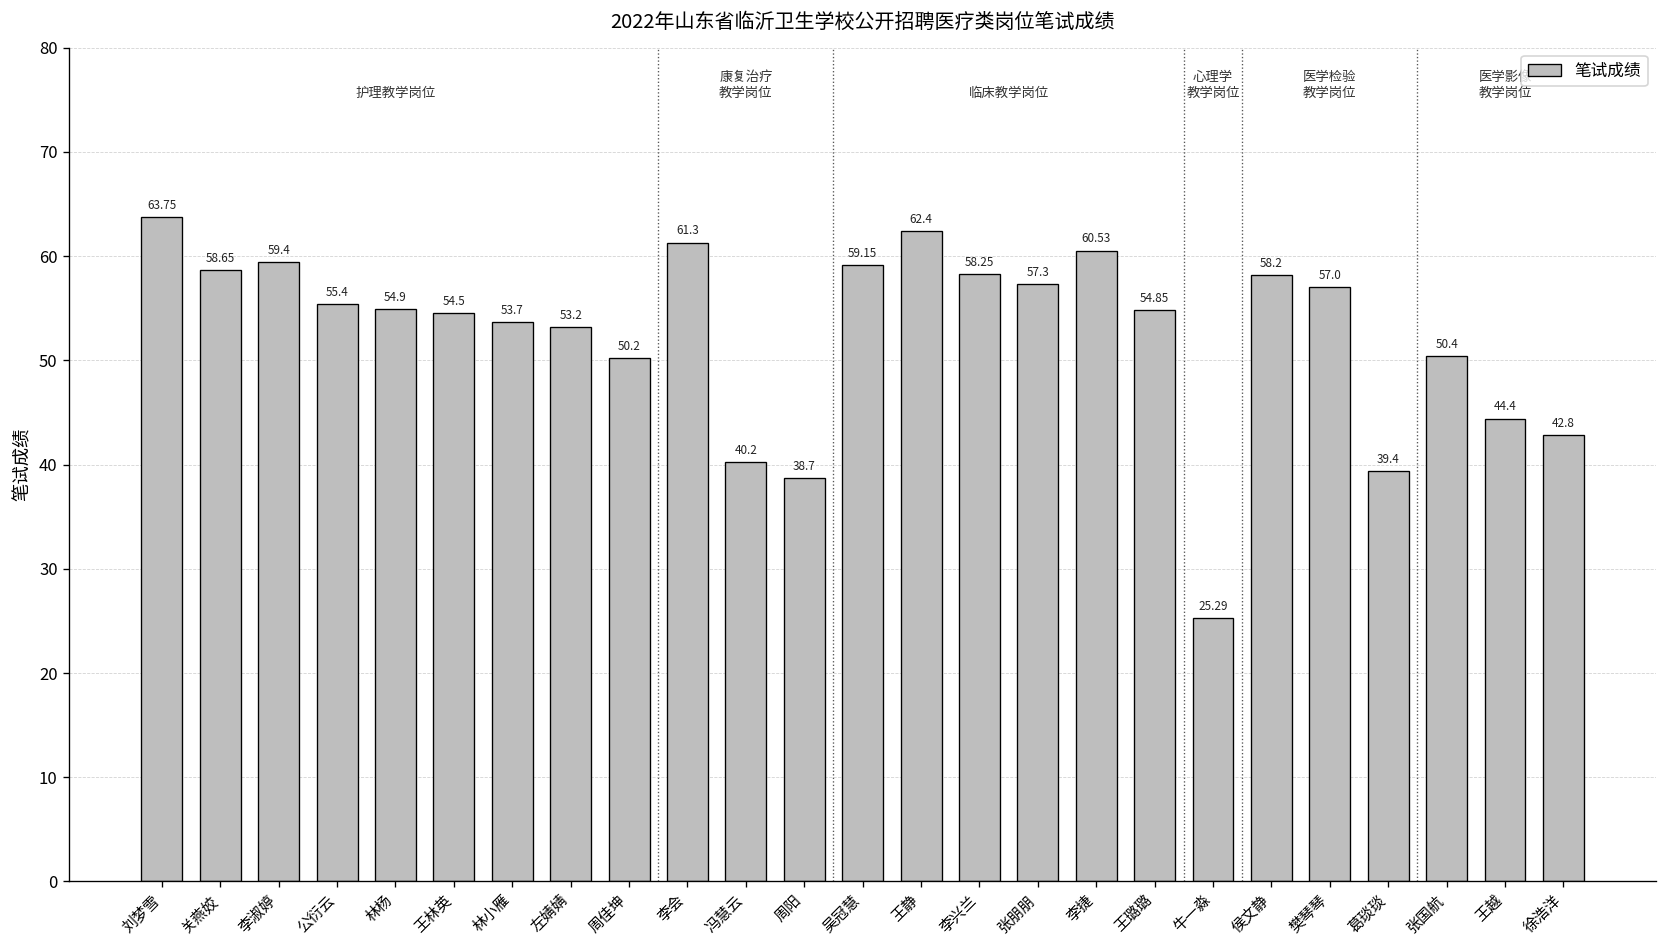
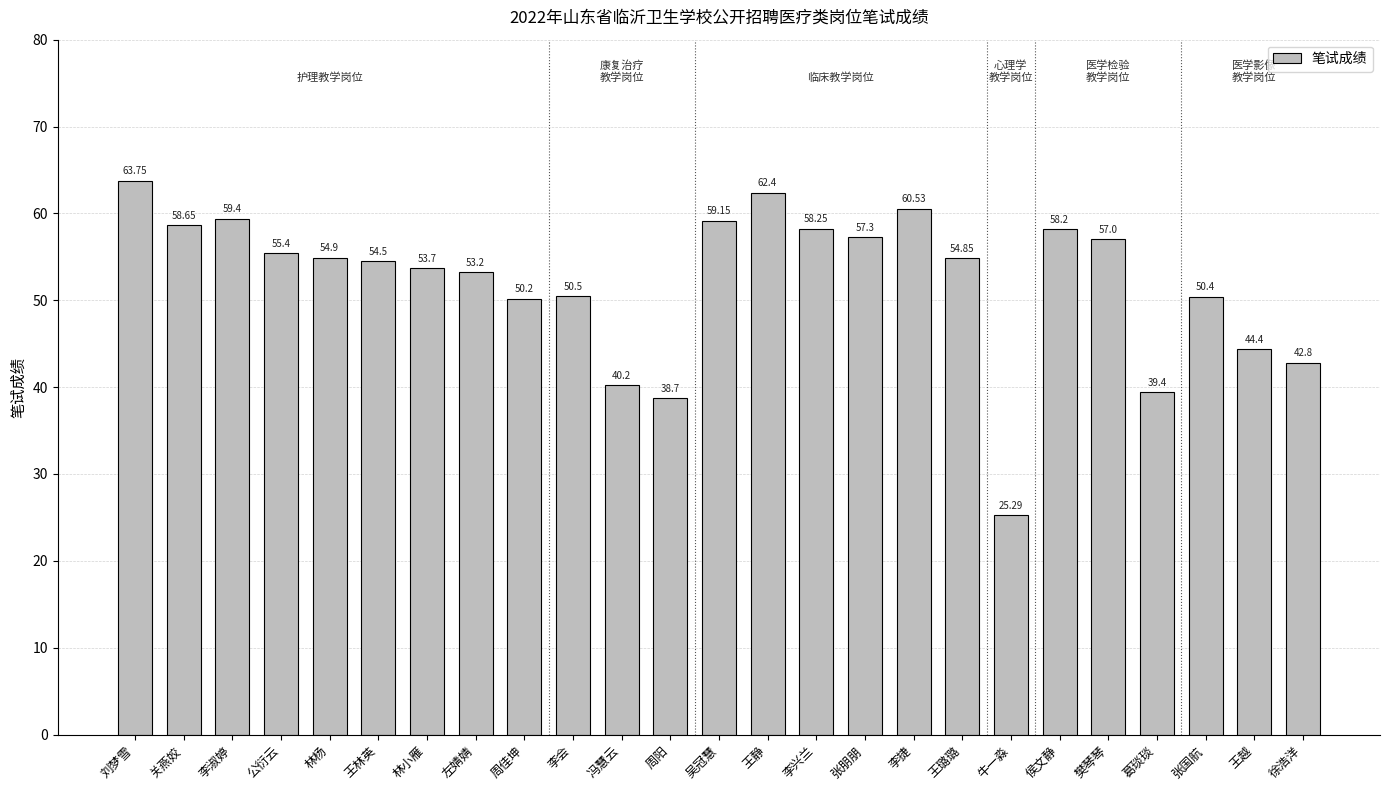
李会: 61.3 -> 50.5
